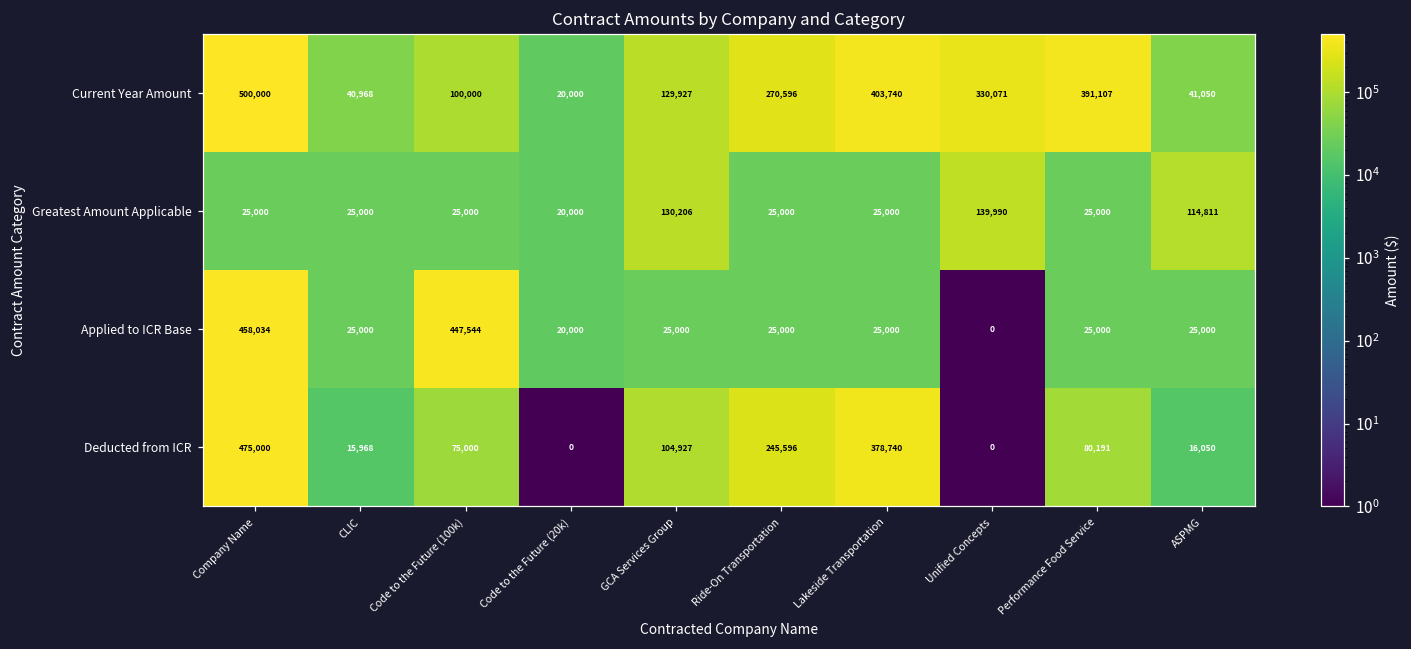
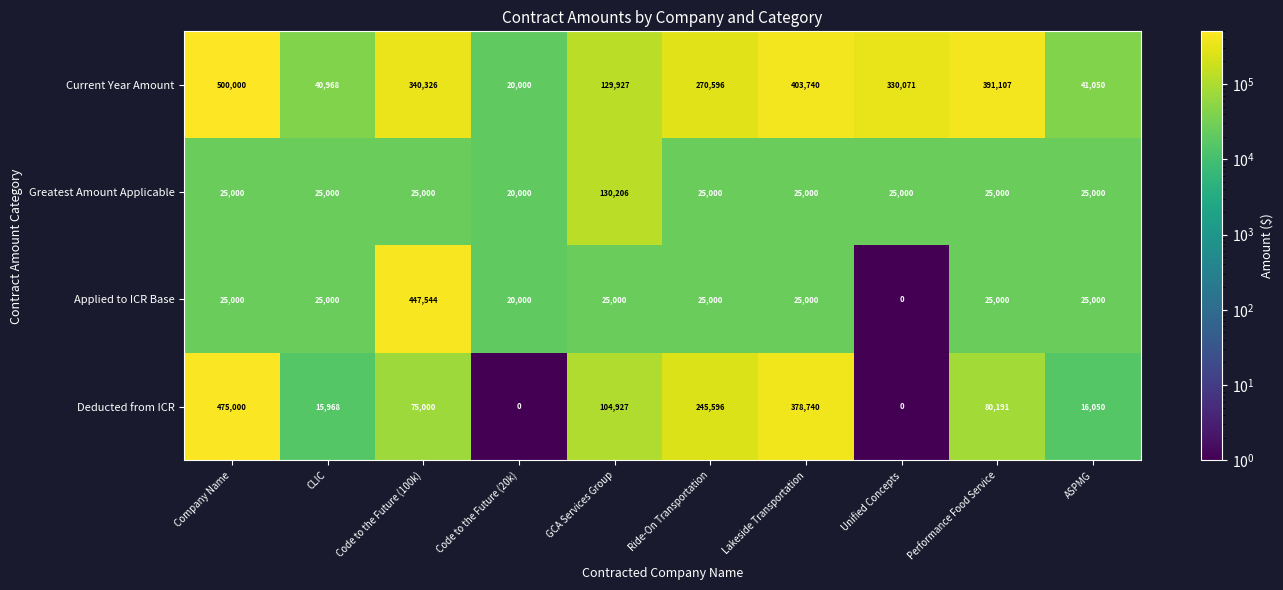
Current Year Amount, Code to the Future (100k): 100,000 -> 340,326
Greatest Amount Applicable, Unified Concepts: 139,990 -> 25,000
Greatest Amount Applicable, ASPMG: 114,811 -> 25,000
Applied to ICR Base, Company Name: 458,034 -> 25,000
